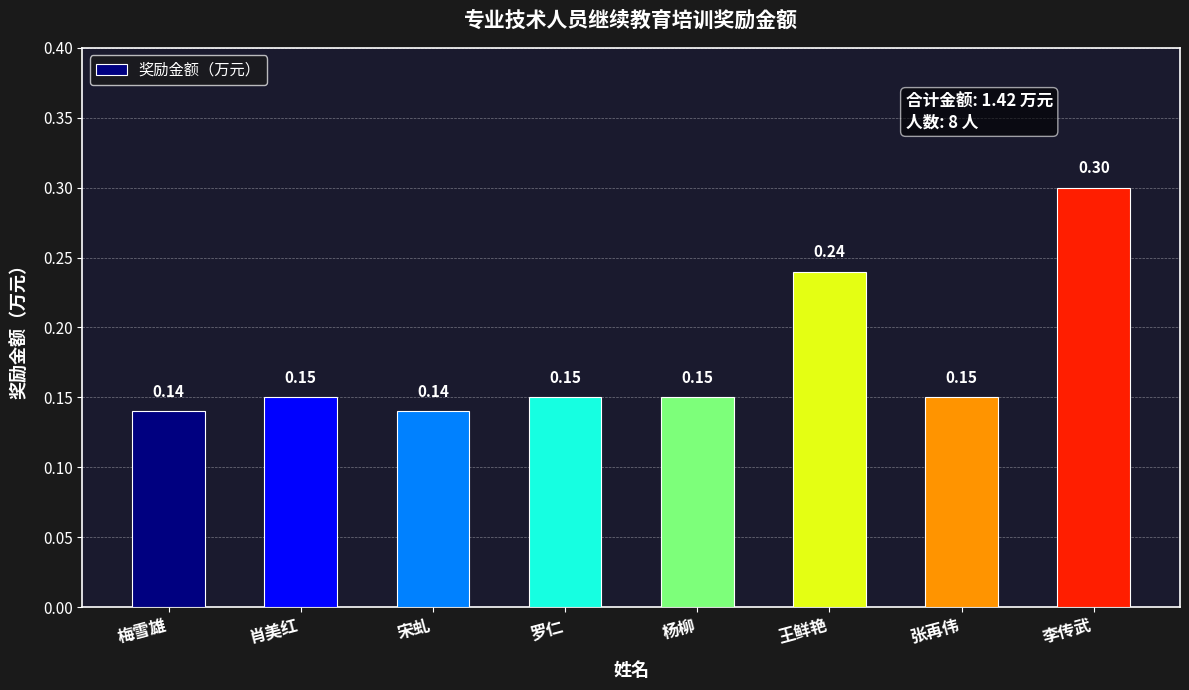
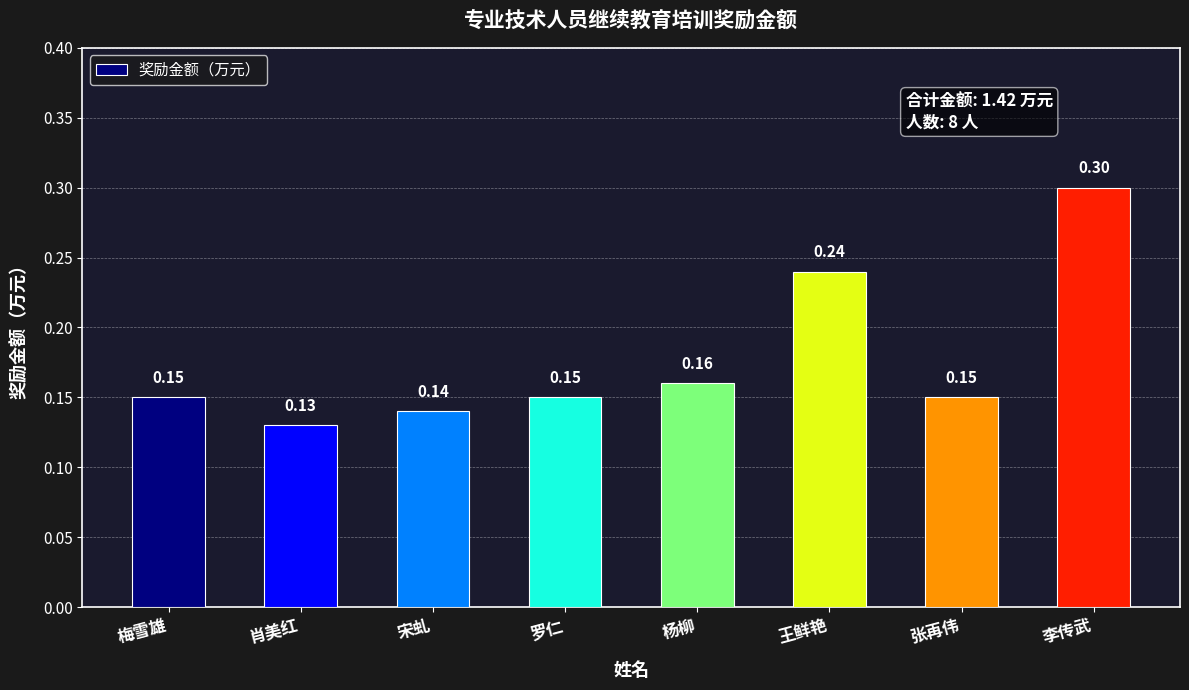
梅雪雄: 0.14 -> 0.15
肖美红: 0.15 -> 0.13
杨柳: 0.15 -> 0.16
